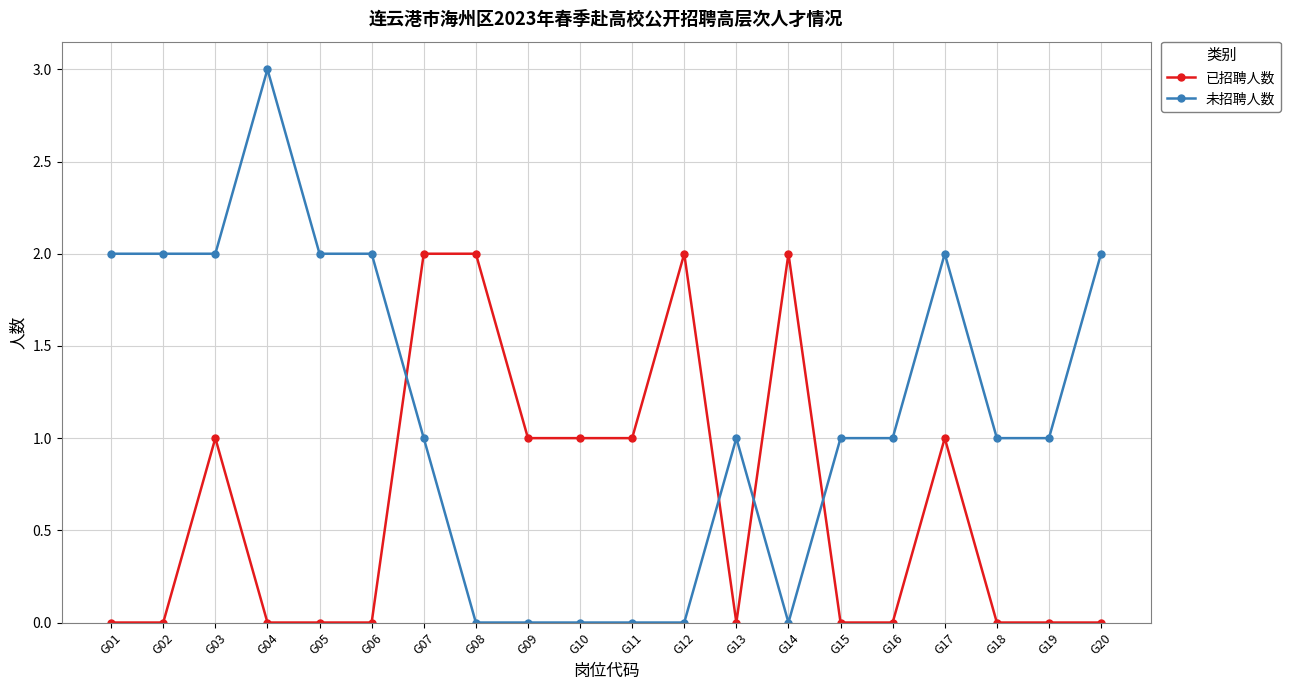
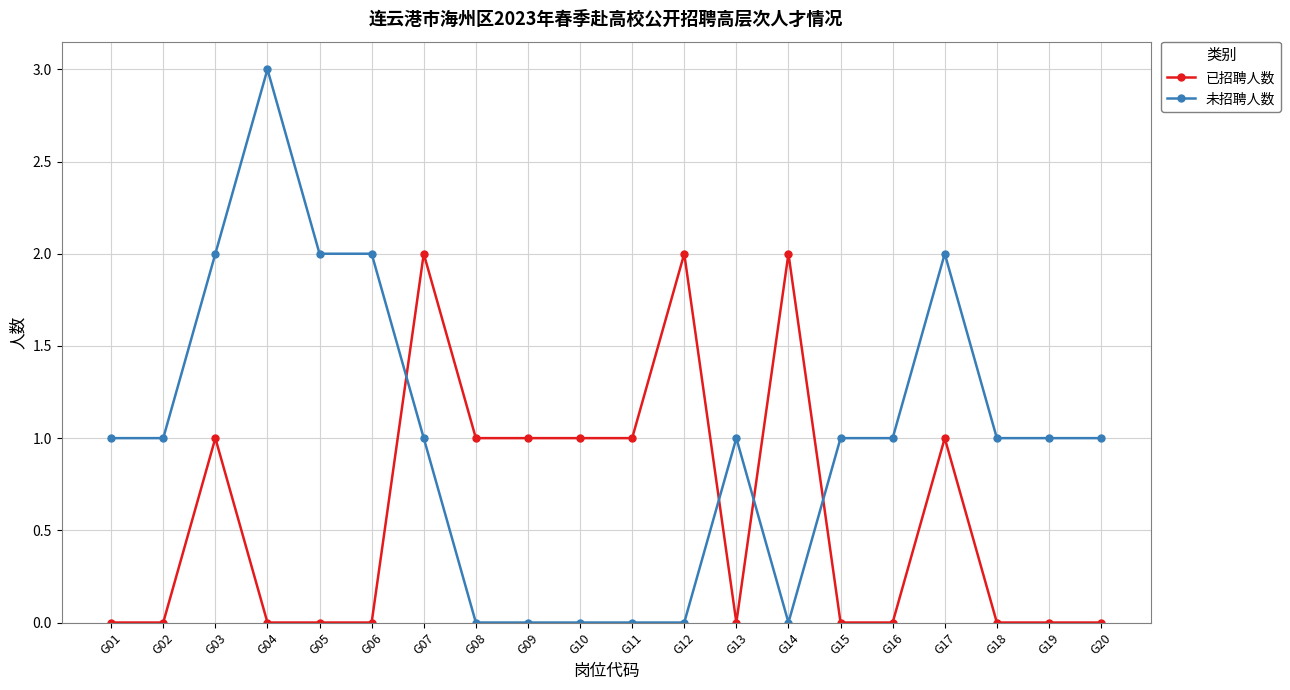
未招聘人数, G01: 2 -> 1
未招聘人数, G02: 2 -> 1
已招聘人数, G08: 2 -> 1
未招聘人数, G20: 2 -> 1
